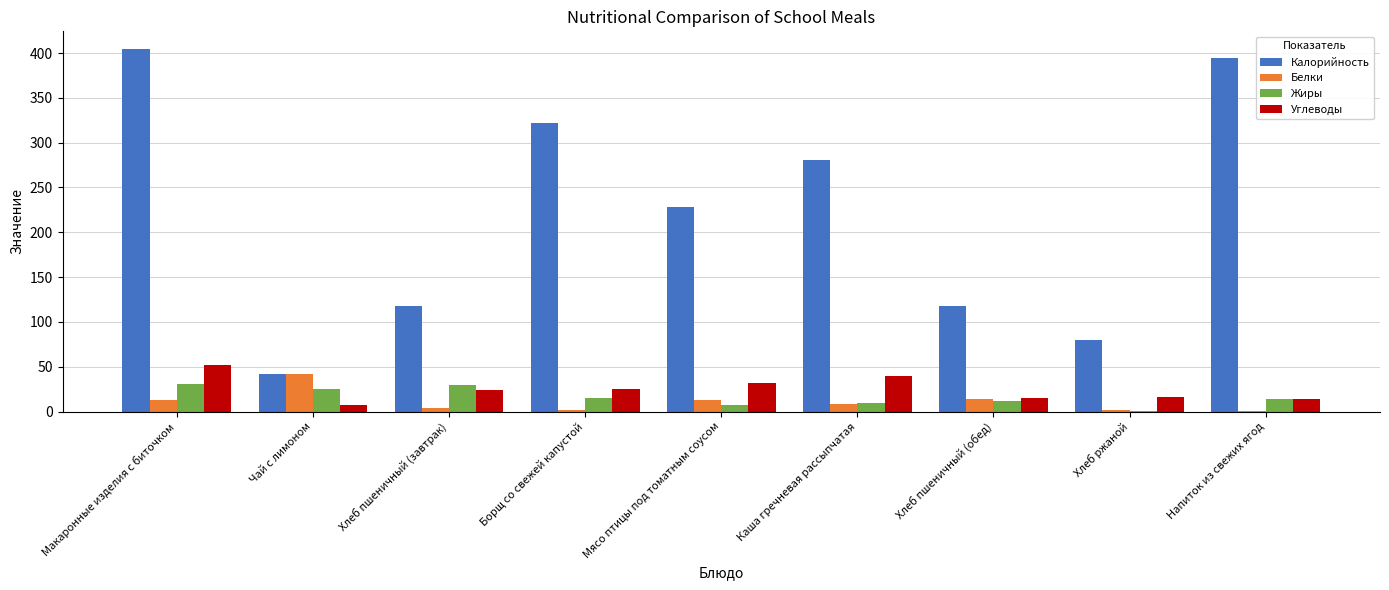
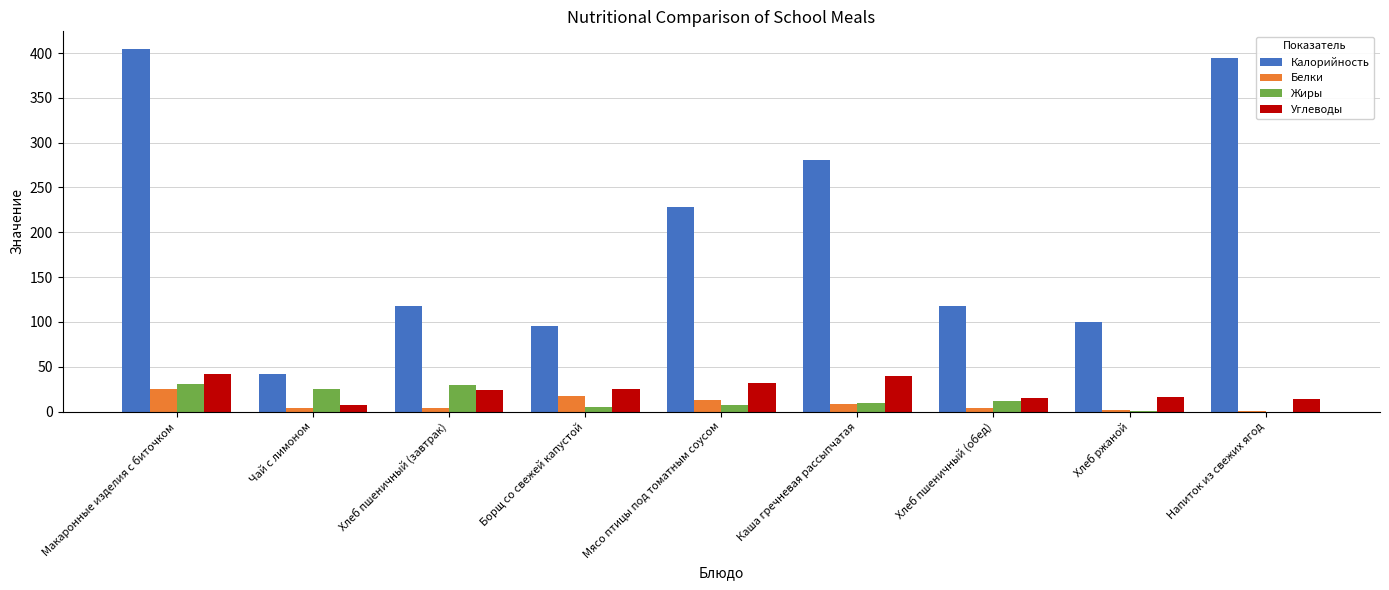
Белки, Макаронные изделия с биточком: 10 -> 20
Углеводы, Макаронные изделия с биточком: 50 -> 40
Белки, Чай с лимоном: 40 -> 0
Калорийность, Борщ со свежей капустой: 320 -> 100
Белки, Борщ со свежей капустой: 0 -> 20
Жиры, Борщ со свежей капустой: 20 -> 0
Белки, Хлеб пшеничный (обед): 10 -> 0
Калорийность, Хлеб ржаной: 80 -> 100
Жиры, Напиток из свежих ягод: 10 -> 0
